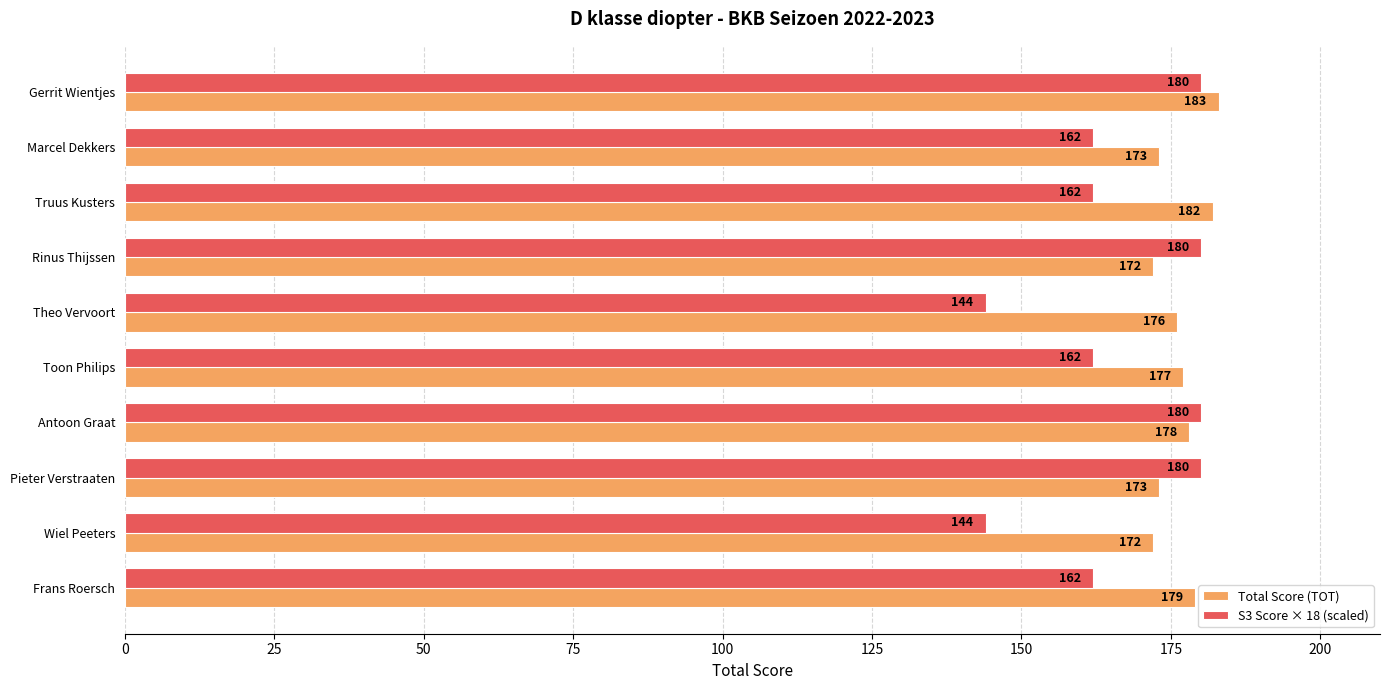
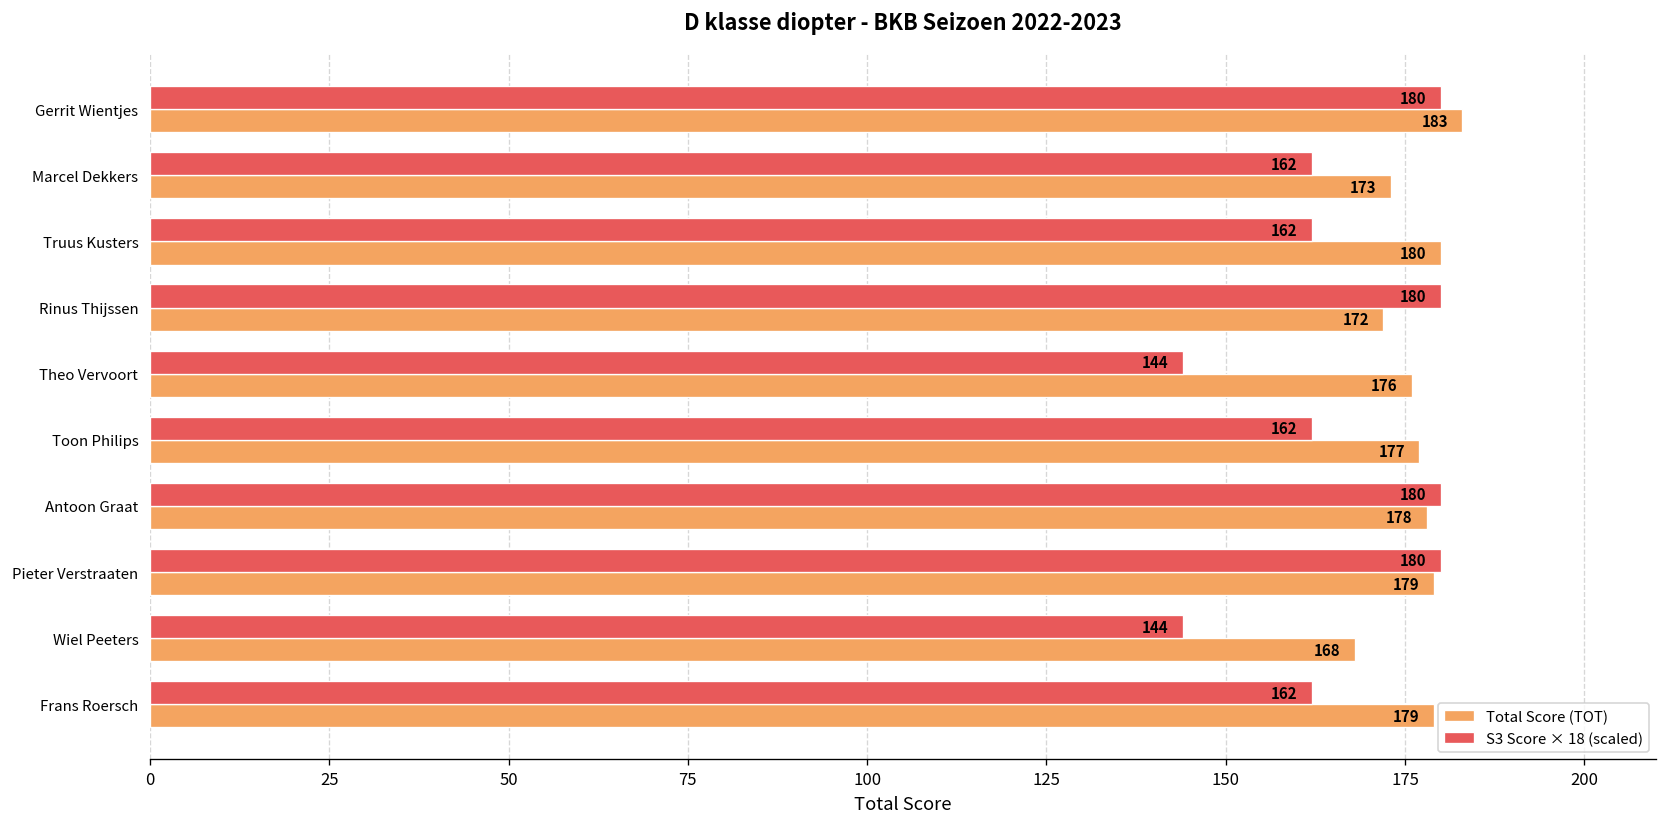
Total Score (TOT), Truus Kusters: 182 -> 180
Total Score (TOT), Pieter Verstraaten: 173 -> 179
Total Score (TOT), Wiel Peeters: 172 -> 168
